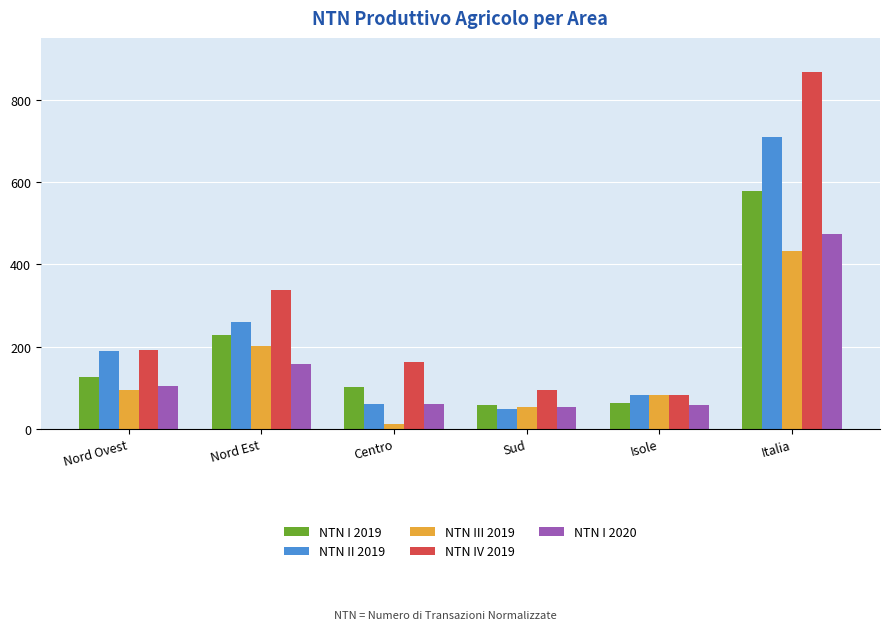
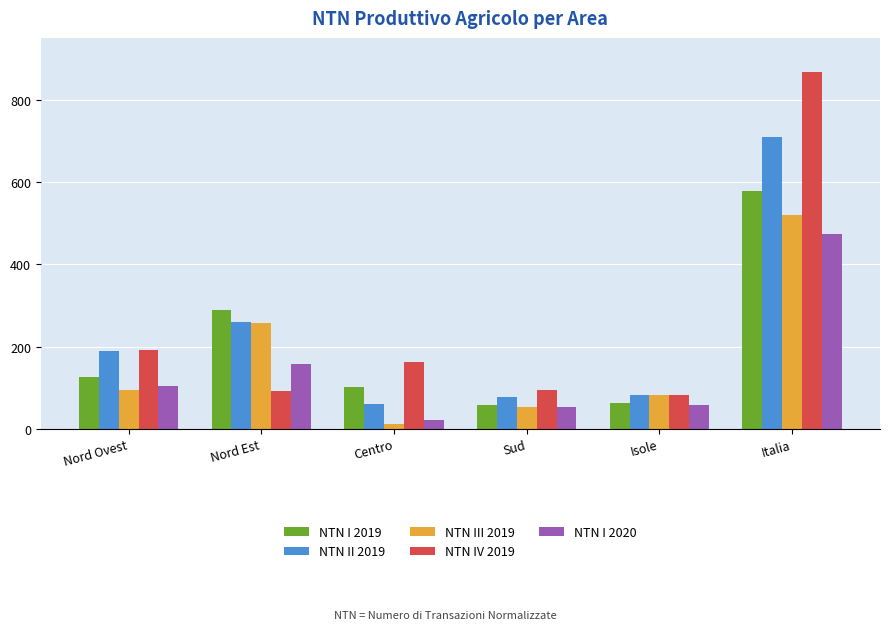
NTN I 2019, Nord Est: 230 -> 290
NTN III 2019, Nord Est: 200 -> 260
NTN IV 2019, Nord Est: 340 -> 90
NTN I 2020, Centro: 60 -> 20
NTN II 2019, Sud: 50 -> 80
NTN III 2019, Italia: 430 -> 520
